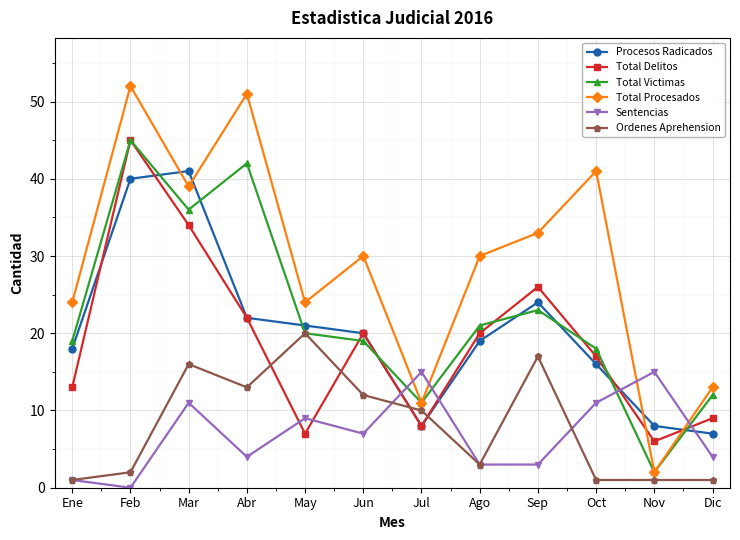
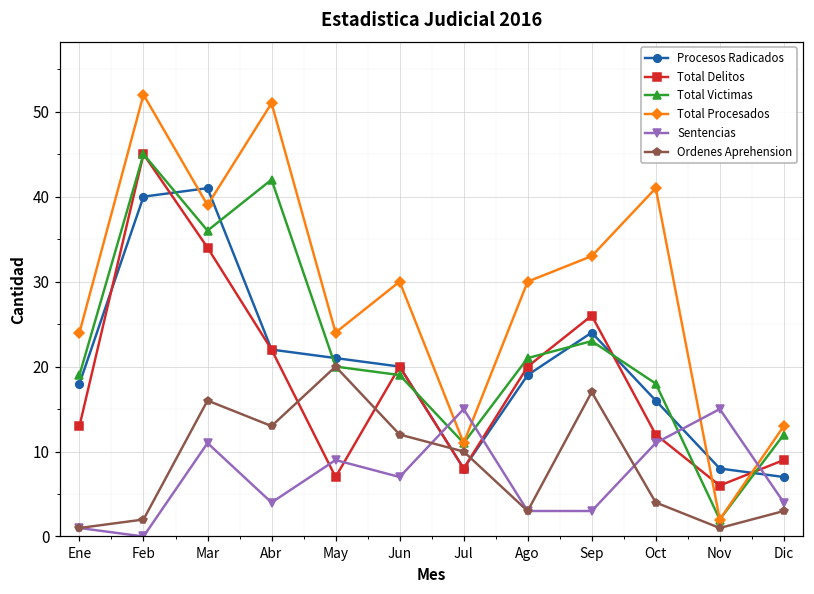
Total Delitos, Oct: 17 -> 12
Ordenes Aprehension, Oct: 1 -> 4
Ordenes Aprehension, Dic: 1 -> 3
